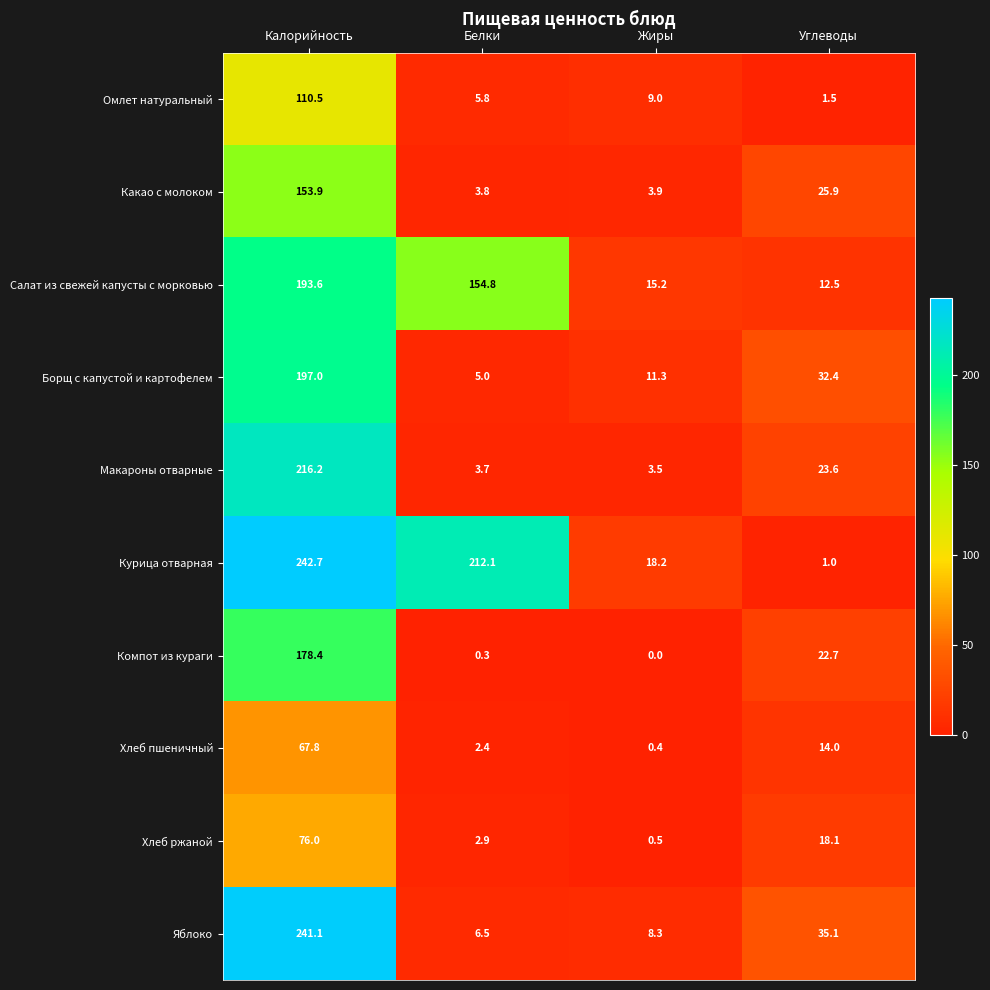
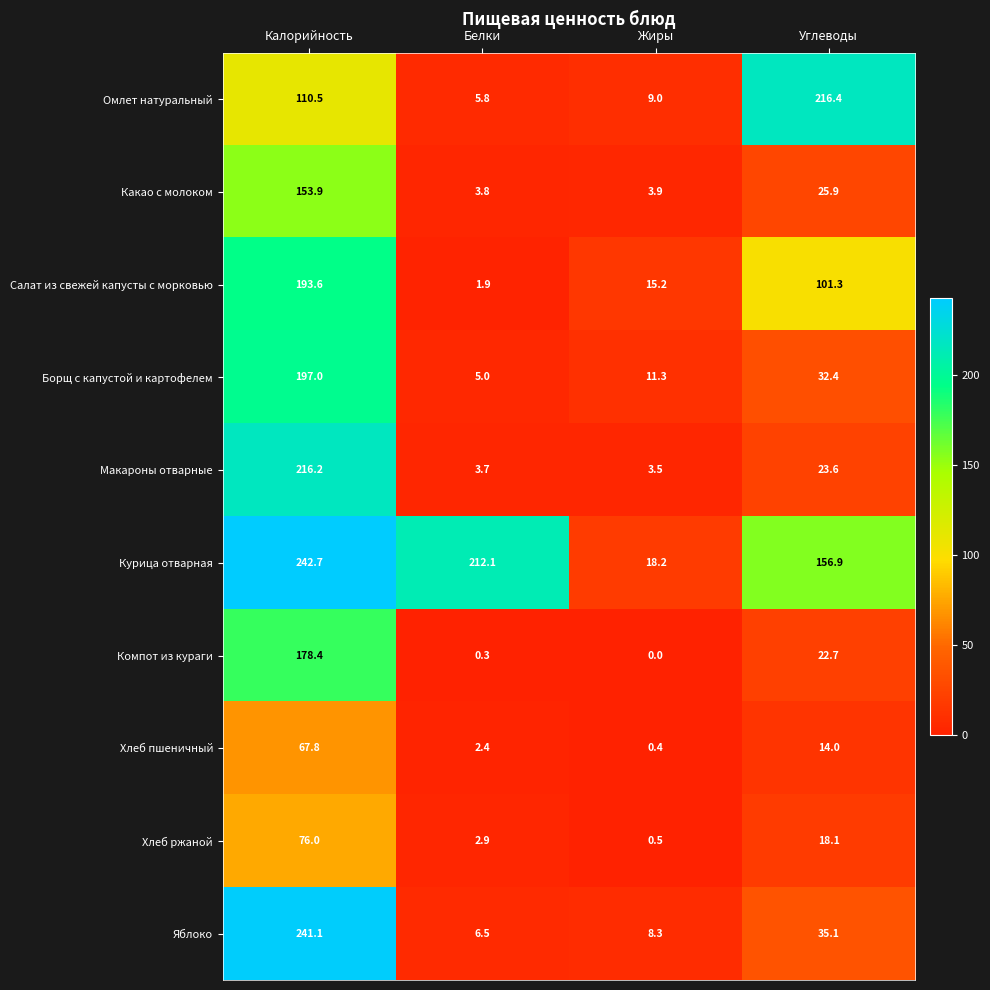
Омлет натуральный, Углеводы: 1.5 -> 216.4
Салат из свежей капусты с морковью, Белки: 154.8 -> 1.9
Салат из свежей капусты с морковью, Углеводы: 12.5 -> 101.3
Курица отварная, Углеводы: 1.0 -> 156.9
